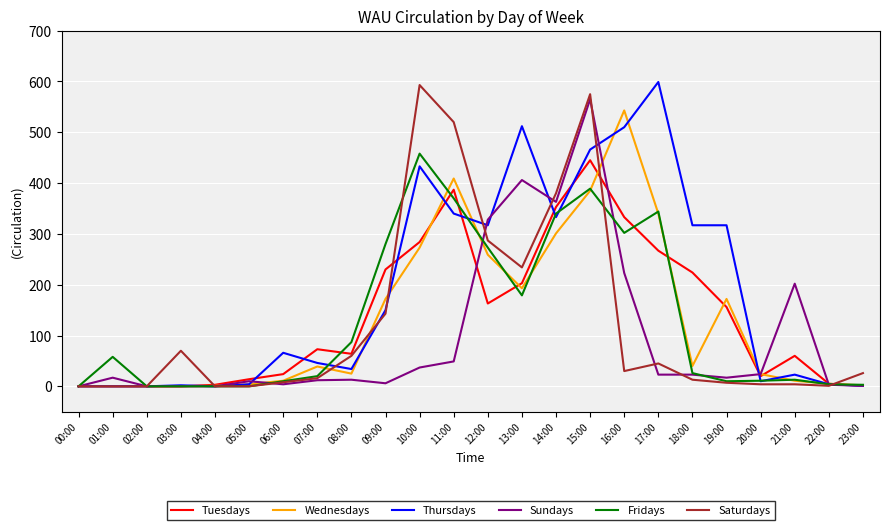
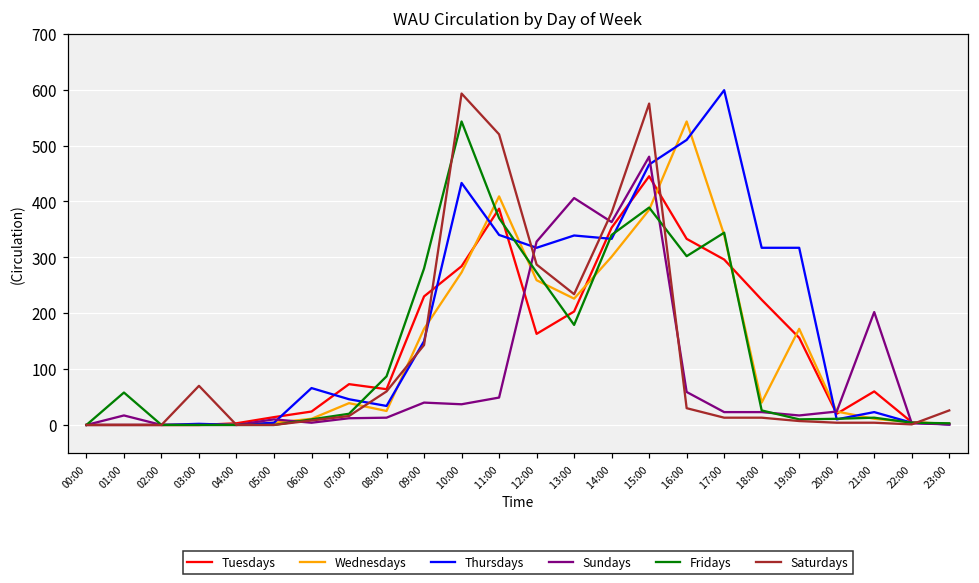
Sundays, 09:00: 10 -> 40
Fridays, 10:00: 460 -> 540
Wednesdays, 13:00: 190 -> 230
Thursdays, 13:00: 510 -> 340
Sundays, 15:00: 570 -> 480
Sundays, 16:00: 220 -> 60
Tuesdays, 17:00: 270 -> 300
Saturdays, 17:00: 50 -> 10
